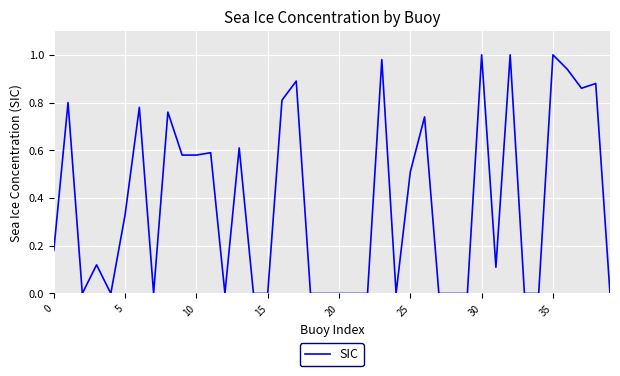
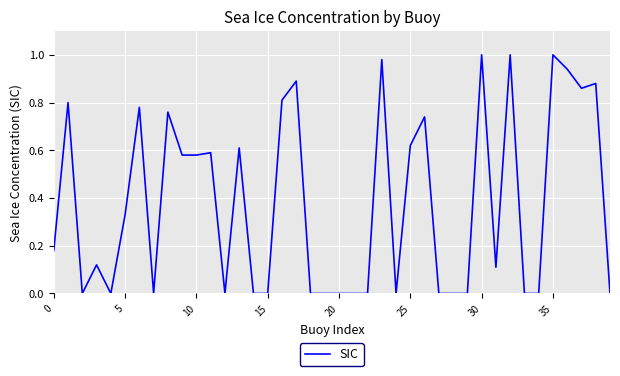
25: 0.51 -> 0.62
